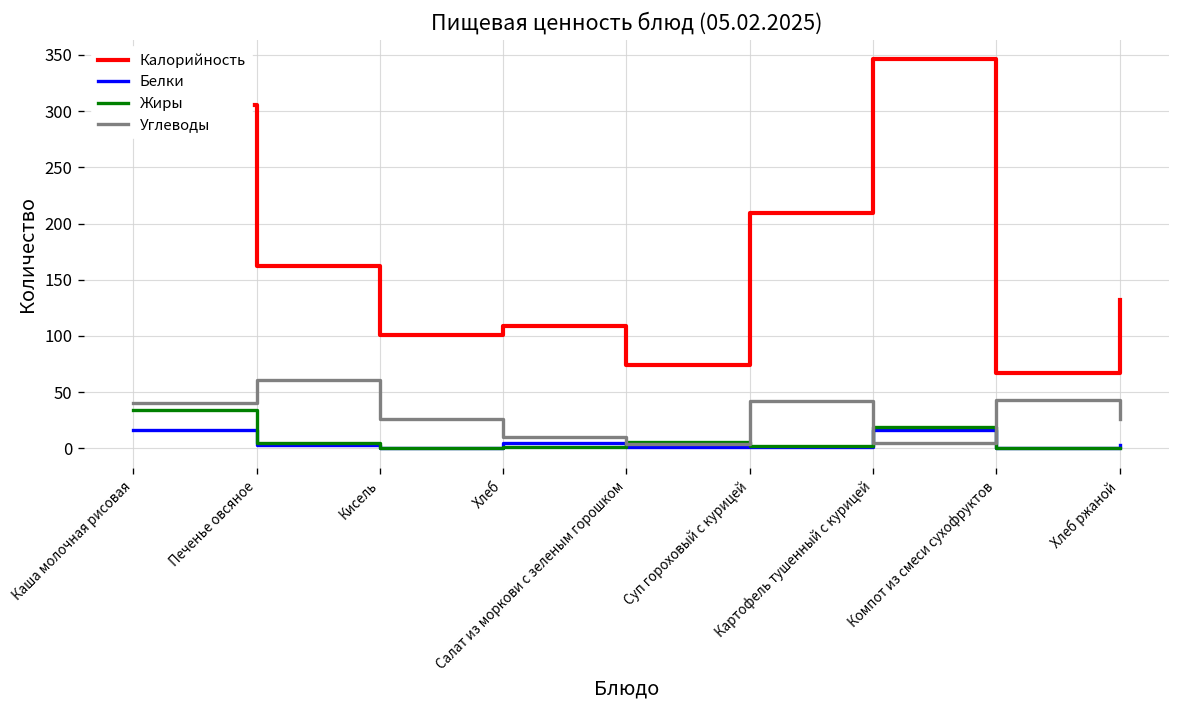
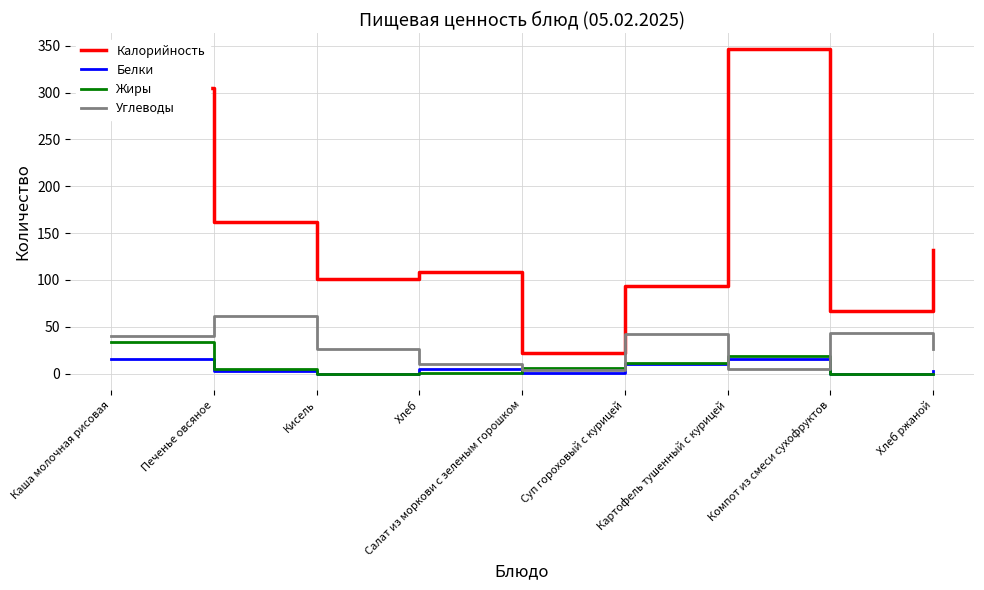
Калорийность, Салат из моркови с зеленым горошком: 70 -> 20
Калорийность, Суп гороховый с курицей: 210 -> 90
Белки, Суп гороховый с курицей: 0 -> 10
Жиры, Суп гороховый с курицей: 0 -> 10
